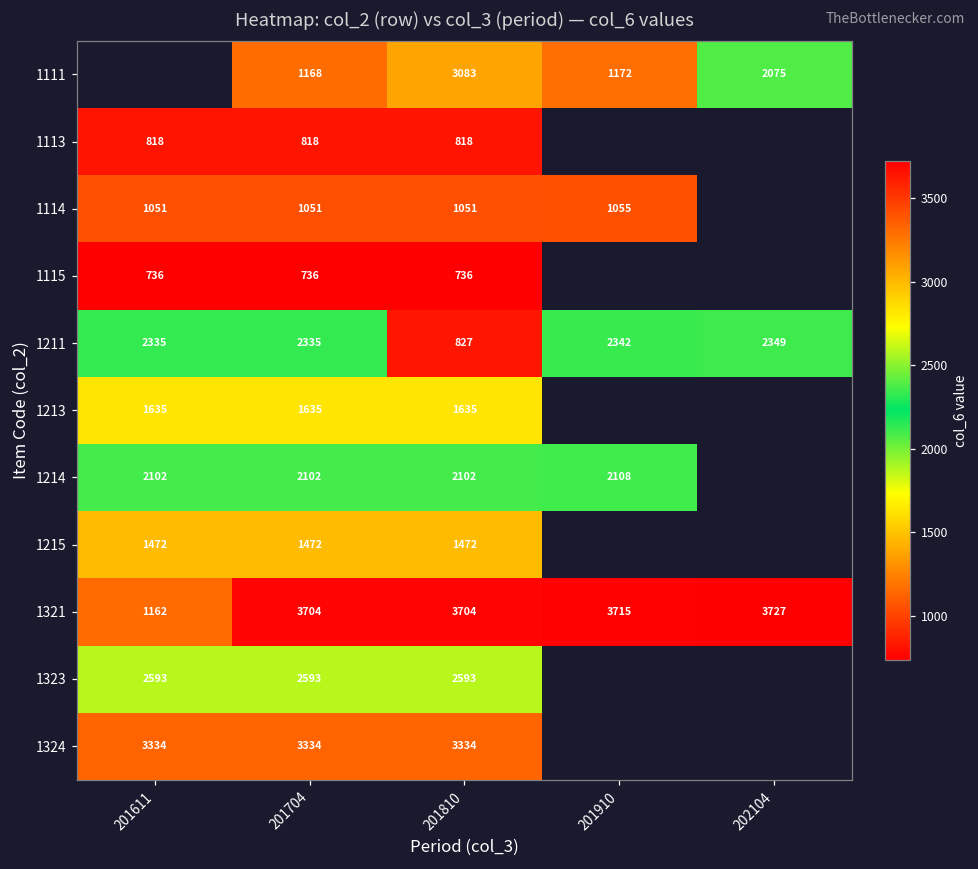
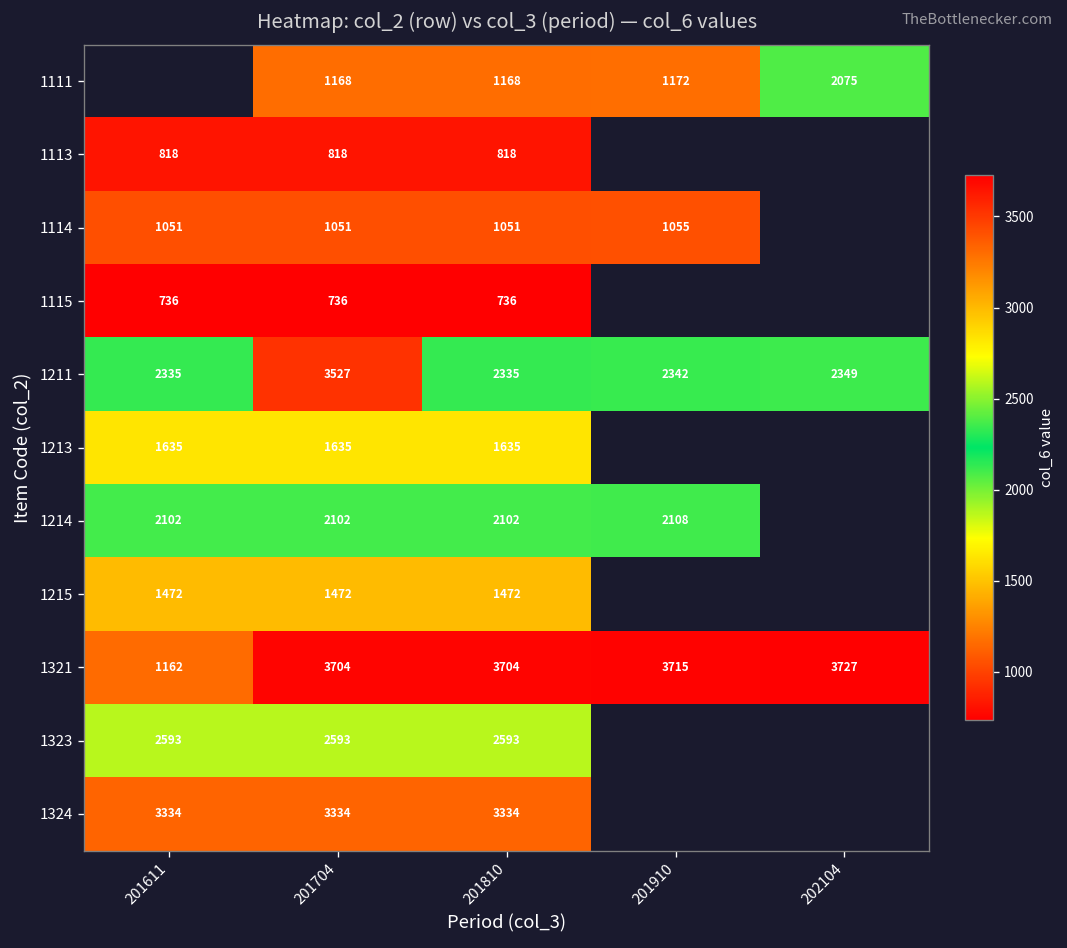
1111, 201810: 3083 -> 1168
1211, 201704: 2335 -> 3527
1211, 201810: 827 -> 2335
